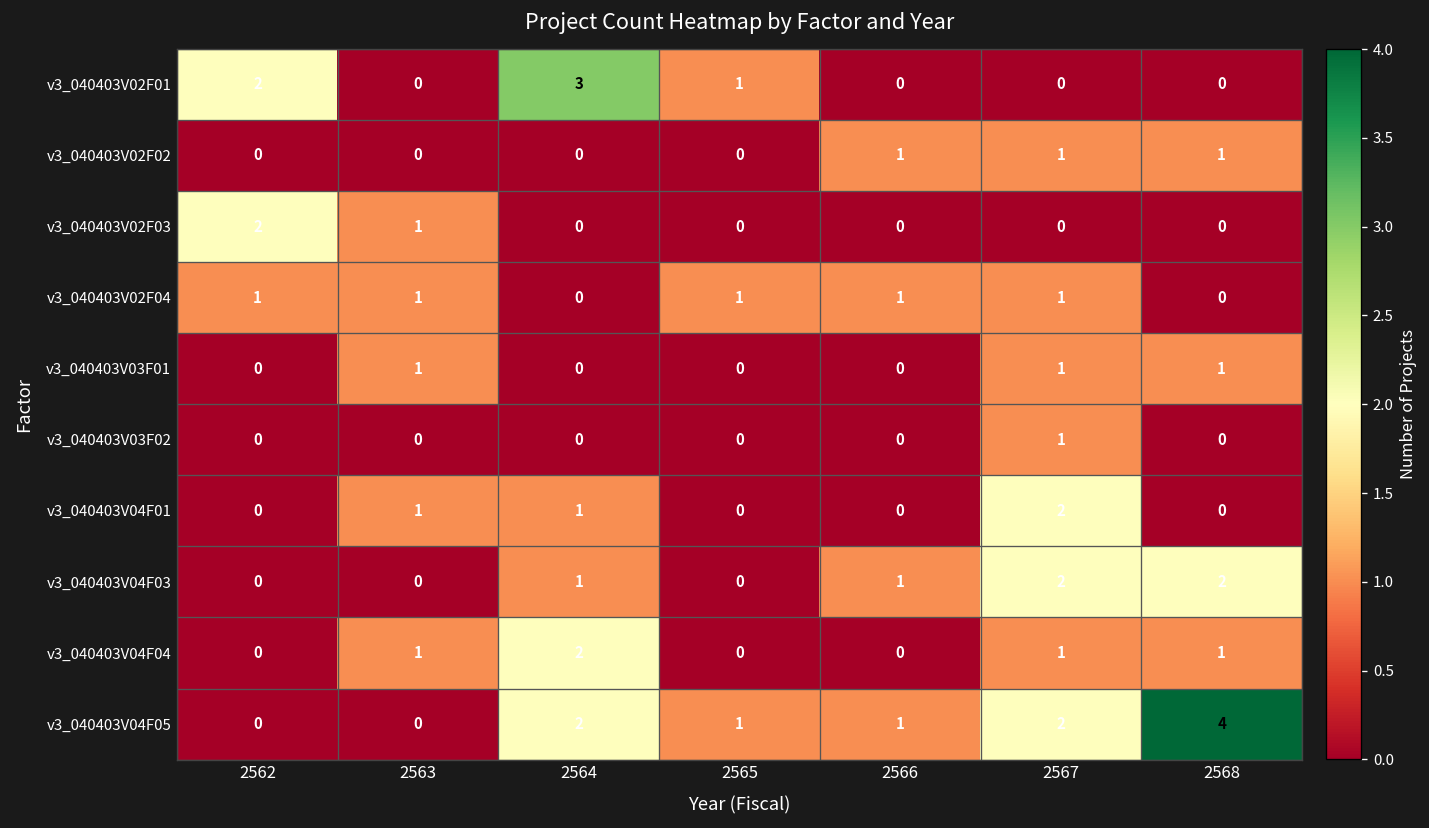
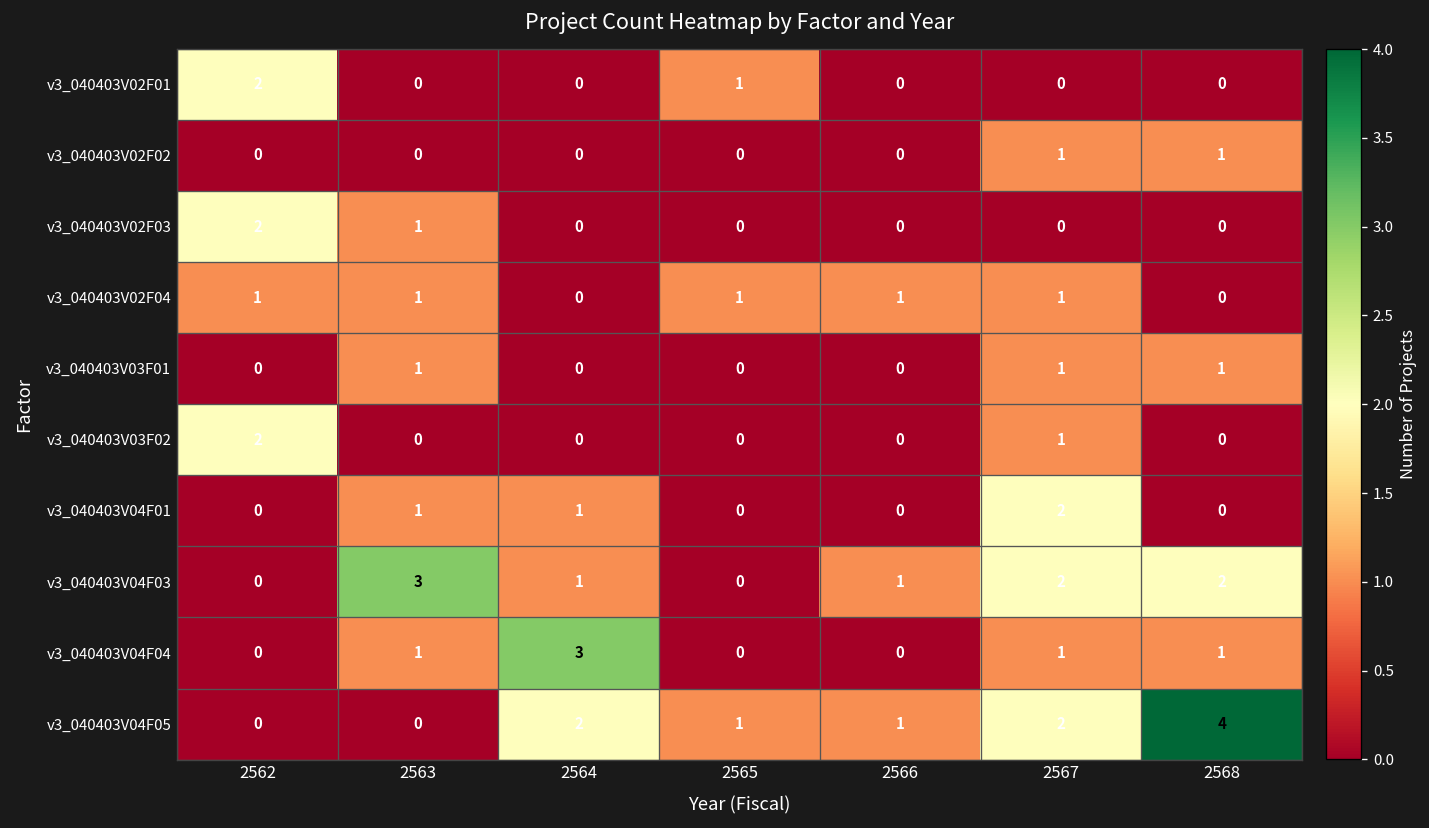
v3_040403V02F01, 2564: 3 -> 0
v3_040403V02F02, 2566: 1 -> 0
v3_040403V03F02, 2562: 0 -> 2
v3_040403V04F03, 2563: 0 -> 3
v3_040403V04F04, 2564: 2 -> 3
